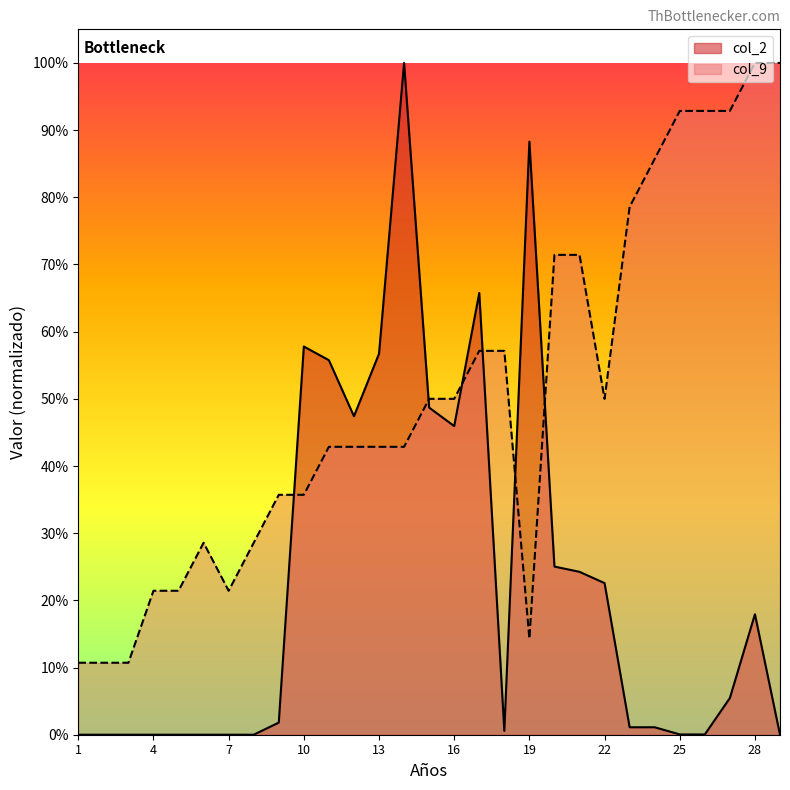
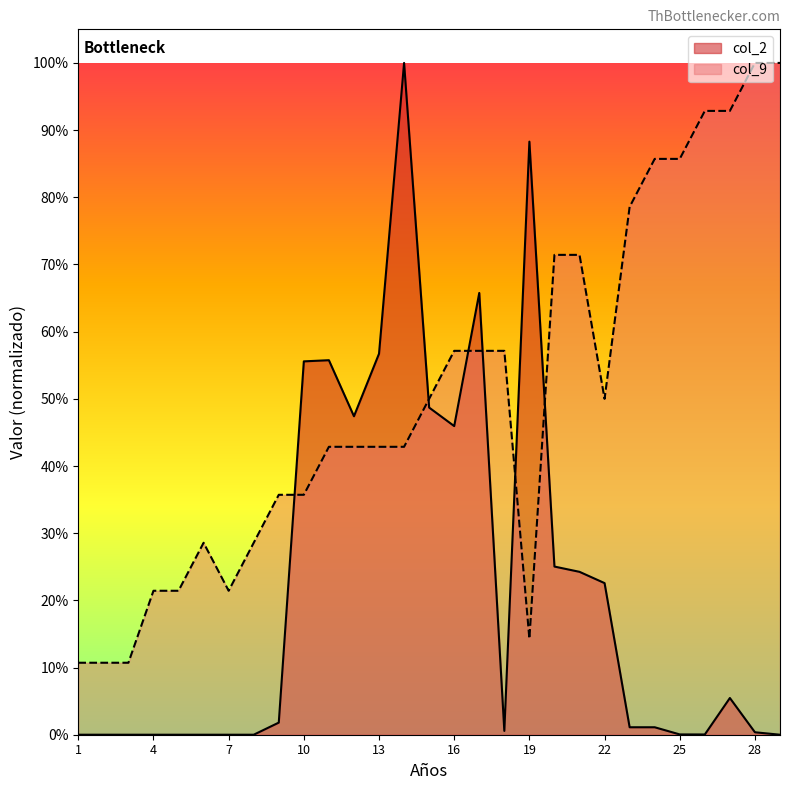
col_2, 10: 58% -> 56%
col_9, 16: 50% -> 57%
col_9, 25: 93% -> 86%
col_2, 28: 18% -> 0%
